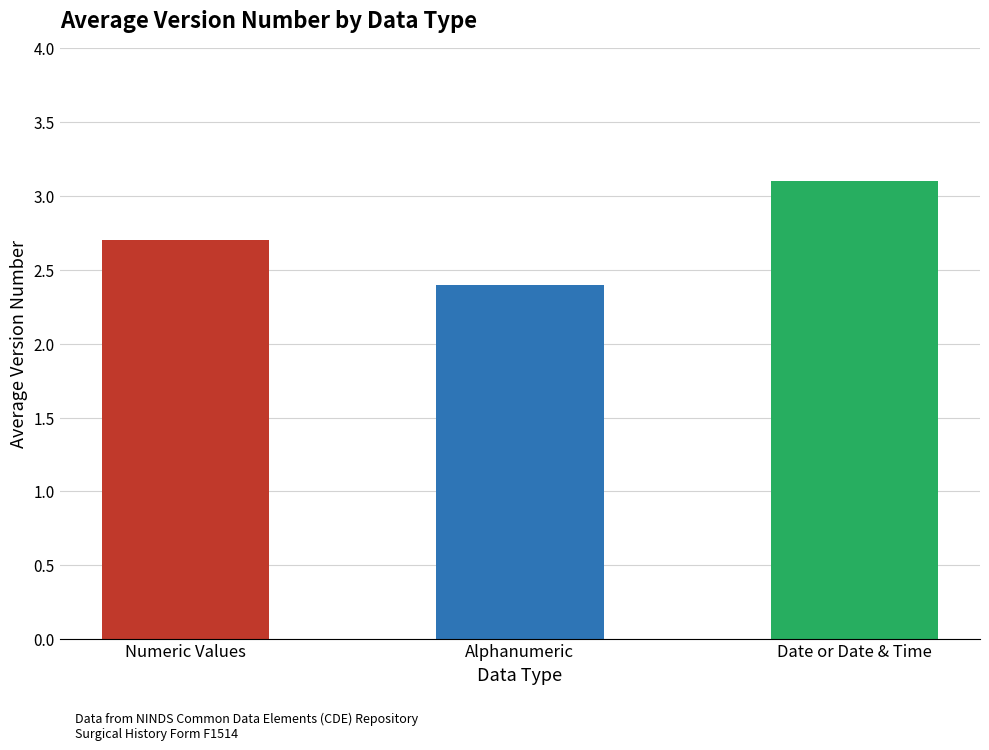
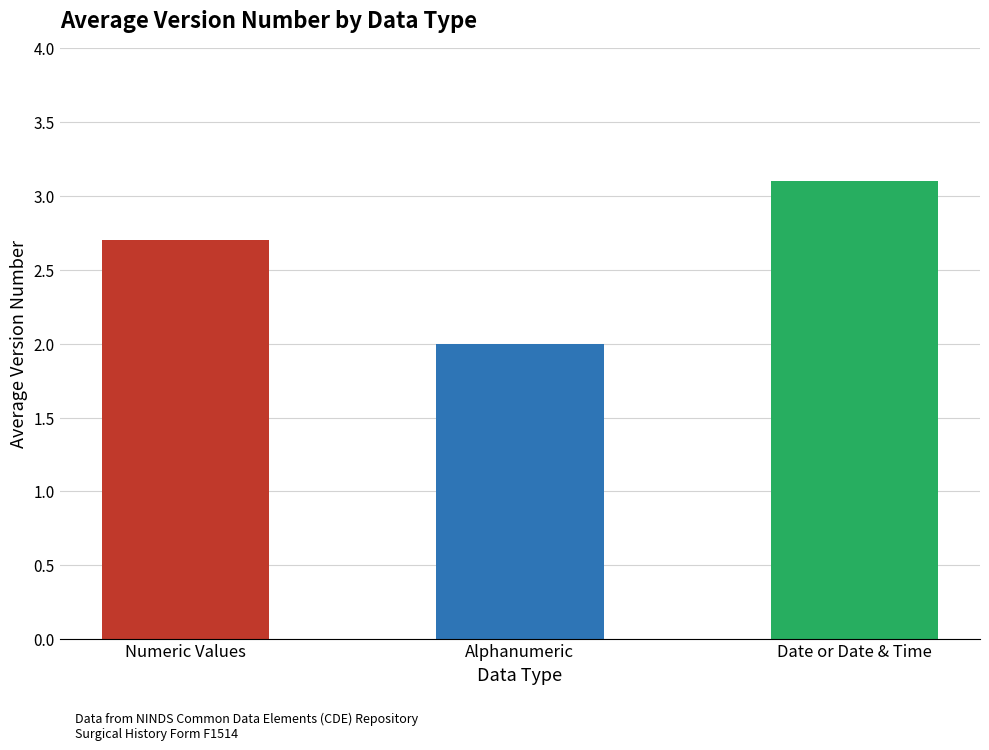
Alphanumeric: 2.4 -> 2.0
